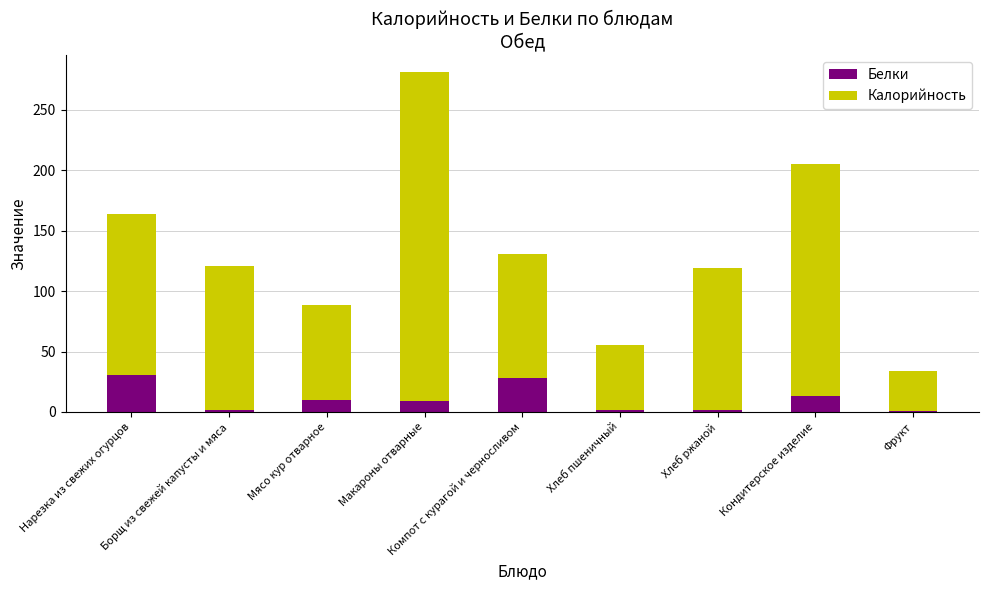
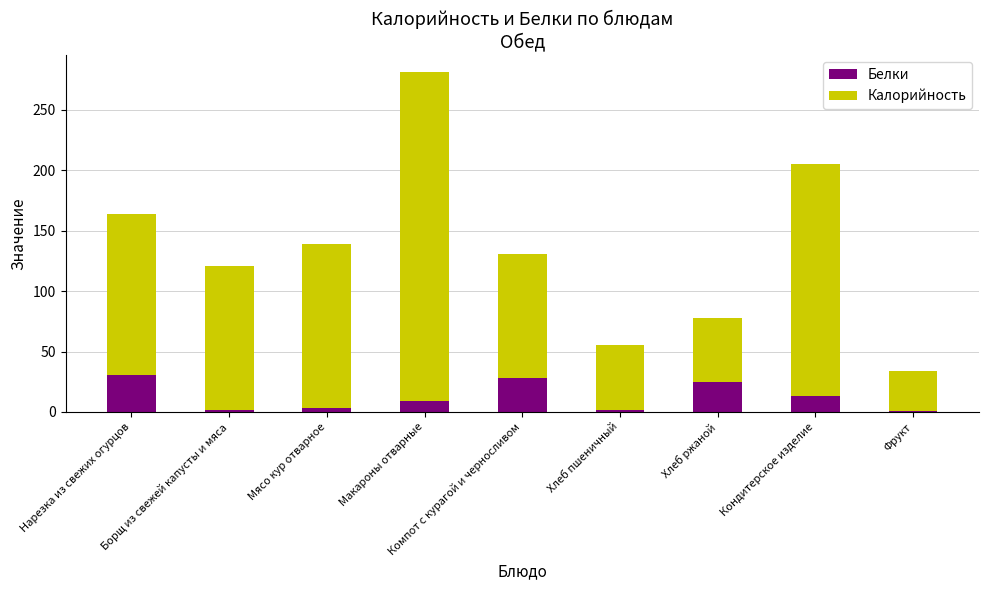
Белки, Мясо кур отварное: 10 -> 3
Калорийность, Мясо кур отварное: 78 -> 136
Белки, Хлеб ржаной: 2 -> 25
Калорийность, Хлеб ржаной: 118 -> 53
